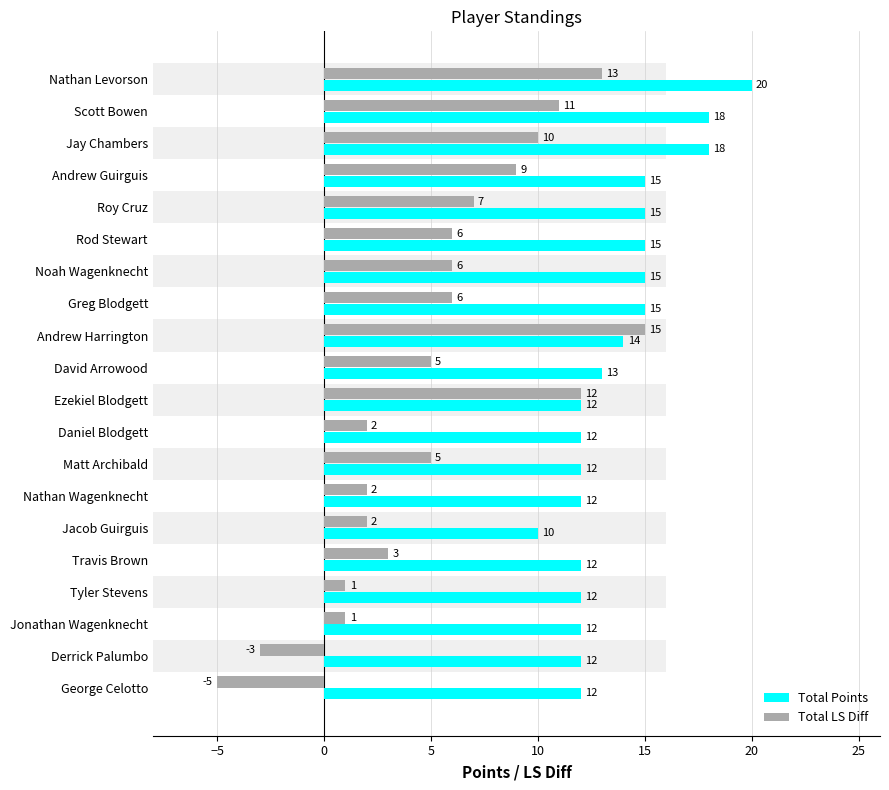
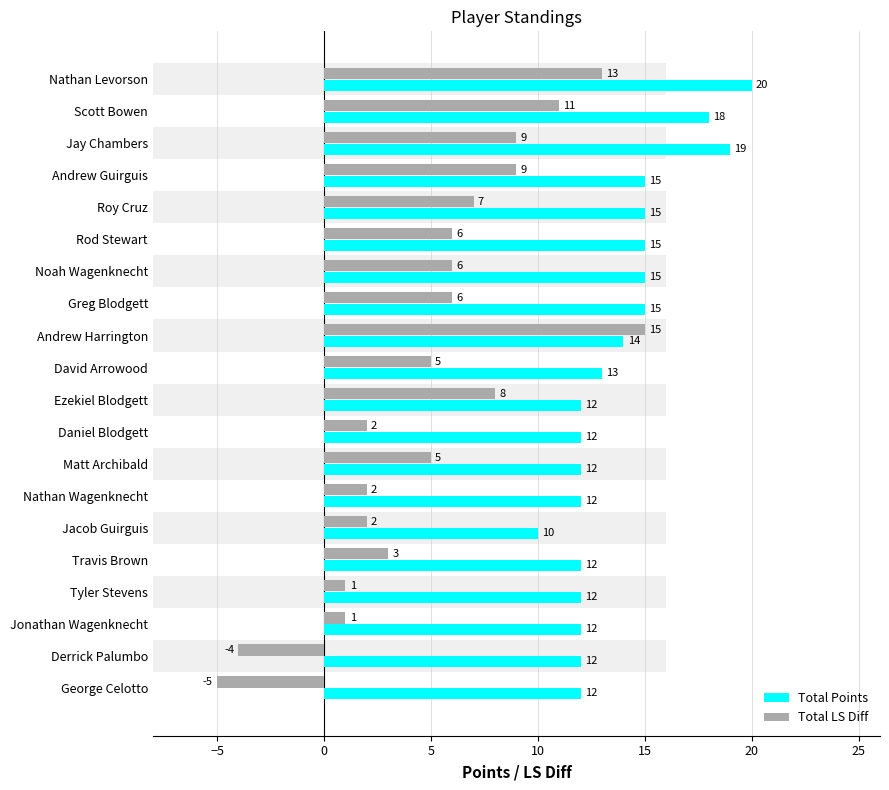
Total LS Diff, Jay Chambers: 10 -> 9
Total Points, Jay Chambers: 18 -> 19
Total LS Diff, Ezekiel Blodgett: 12 -> 8
Total LS Diff, Derrick Palumbo: -3 -> -4
